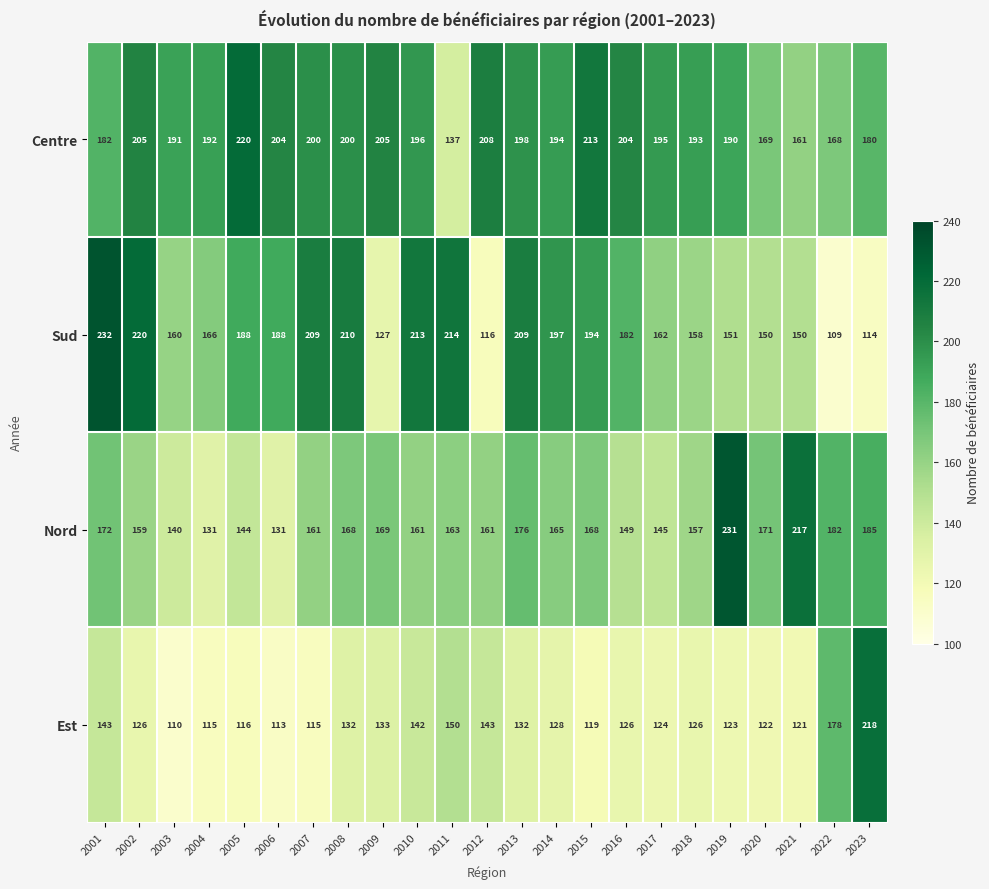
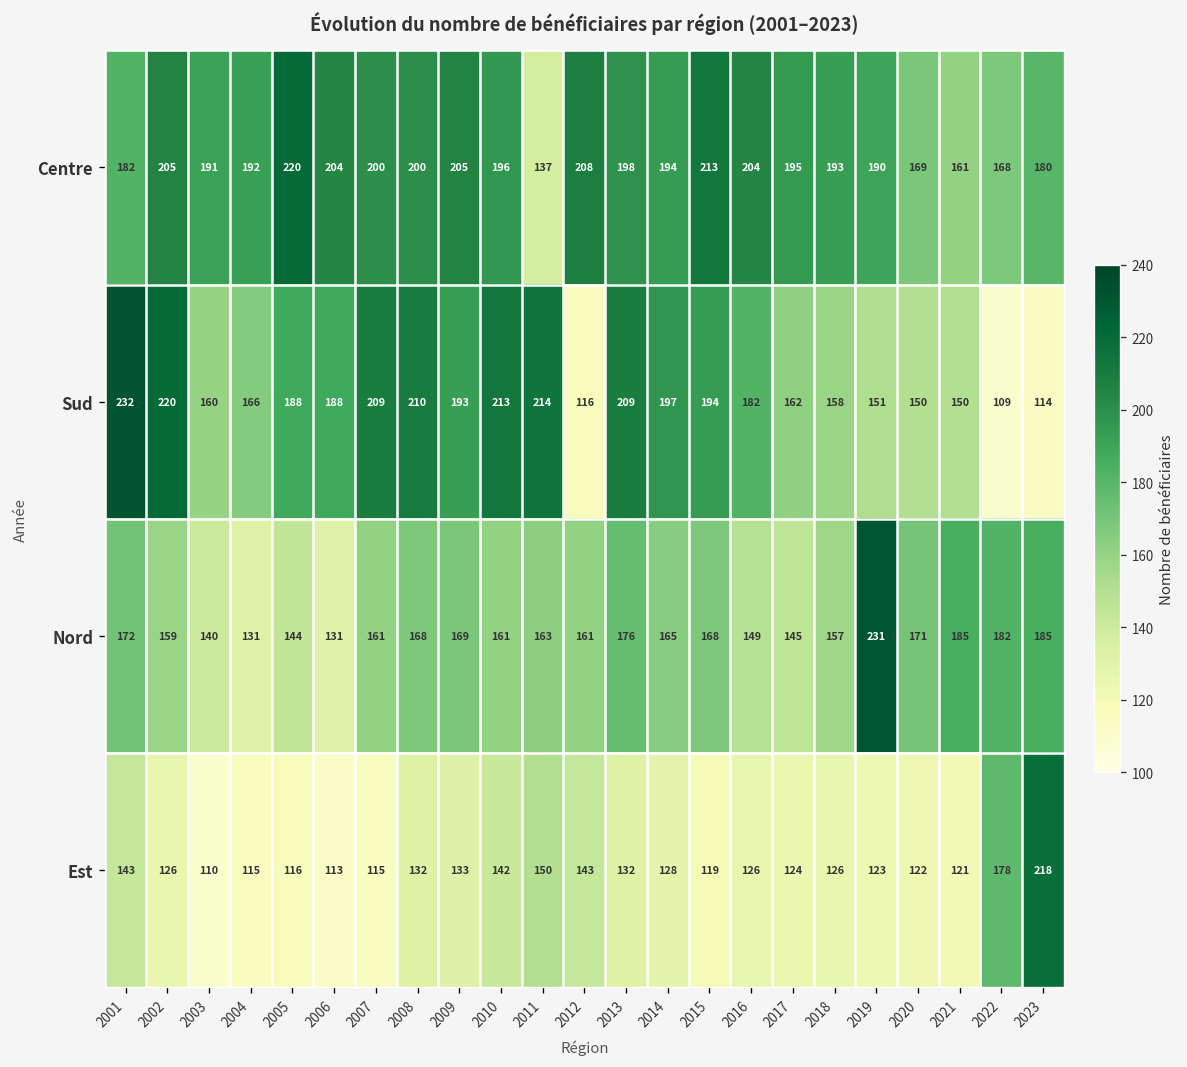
Sud, 2009: 127 -> 193
Nord, 2021: 217 -> 185
